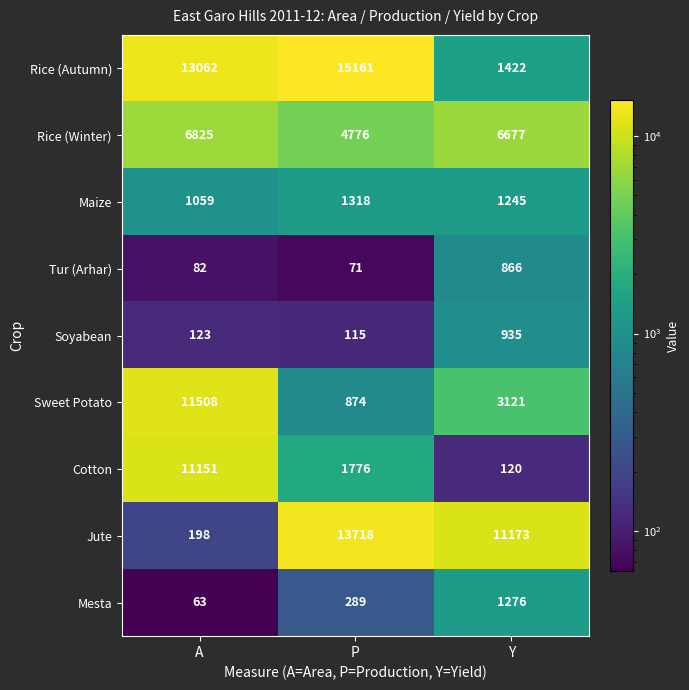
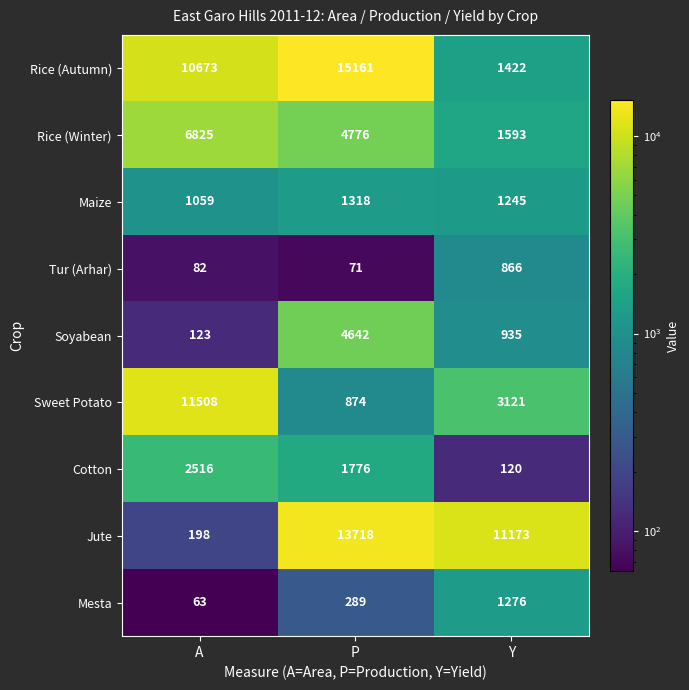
Rice (Autumn), A: 13062 -> 10673
Rice (Winter), Y: 6677 -> 1593
Soyabean, P: 115 -> 4642
Cotton, A: 11151 -> 2516
